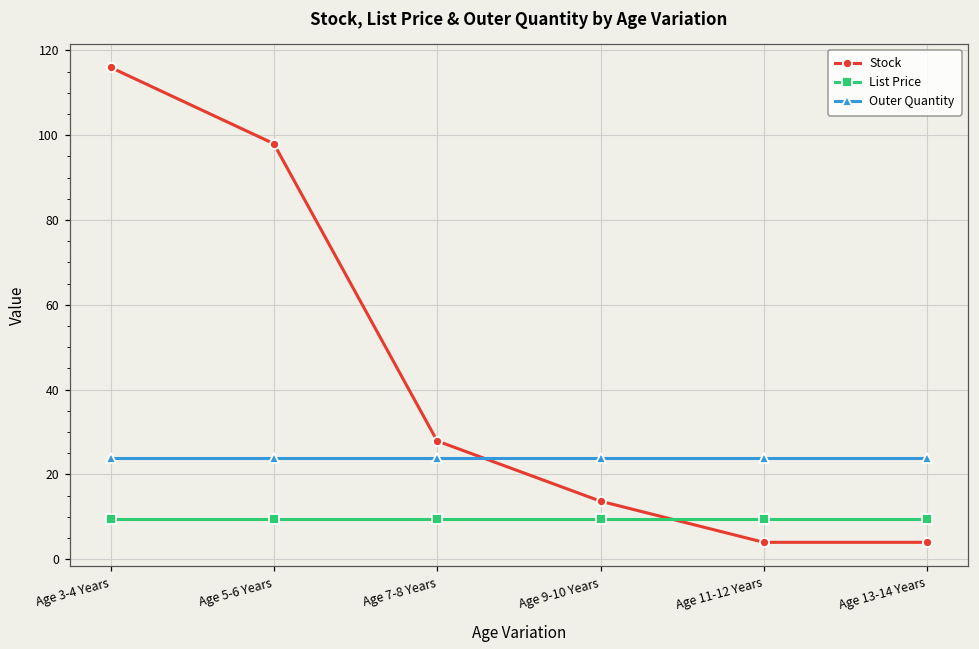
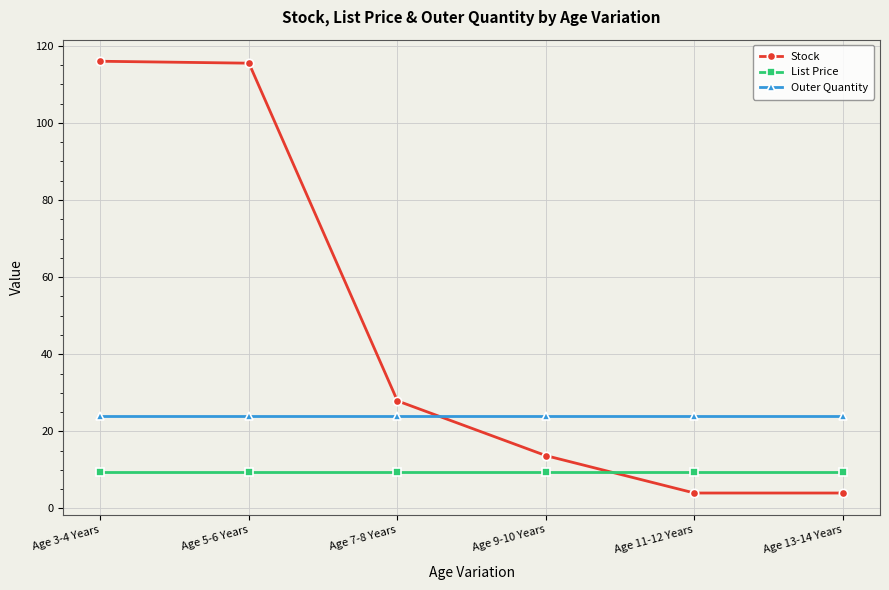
Stock, Age 5-6 Years: 98 -> 116
